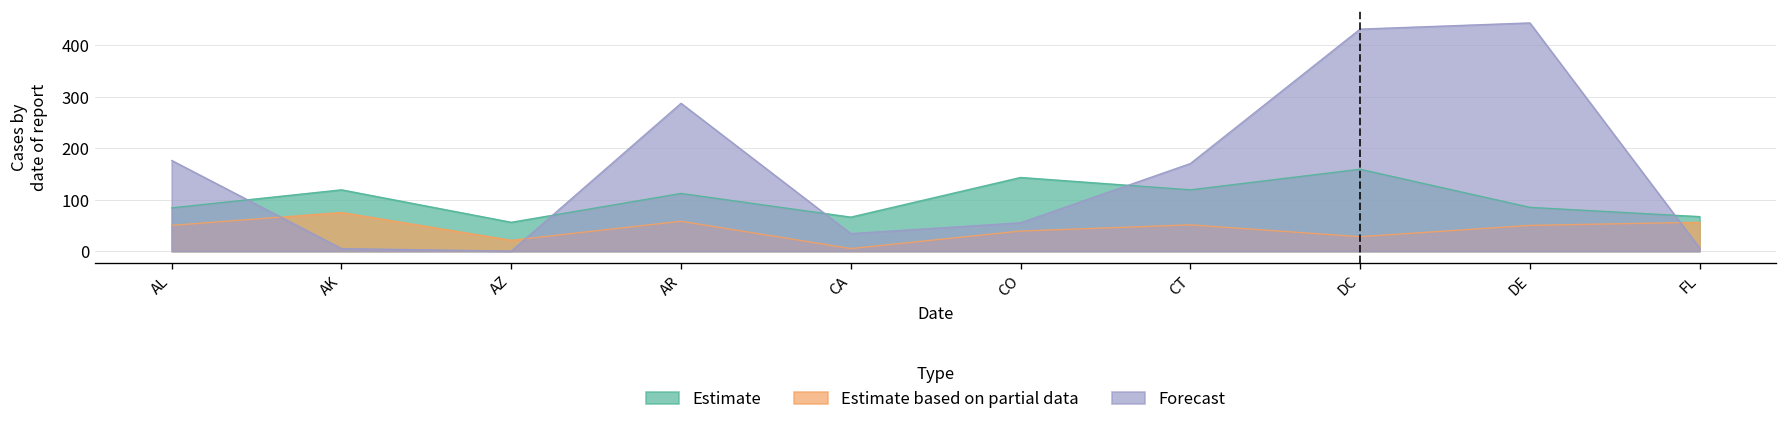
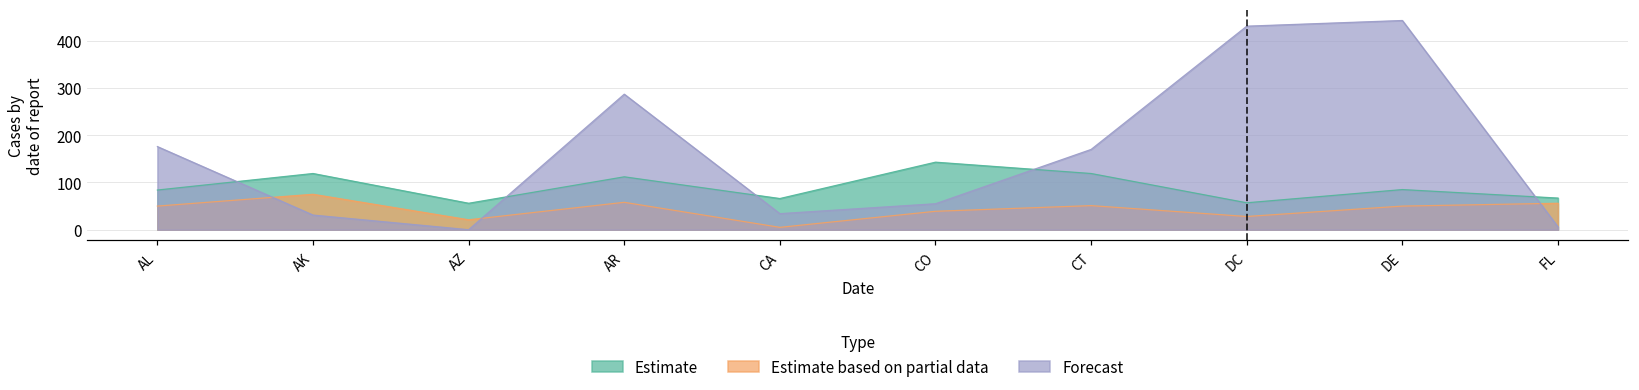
Forecast, AK: 10 -> 30
Estimate, DC: 160 -> 60
